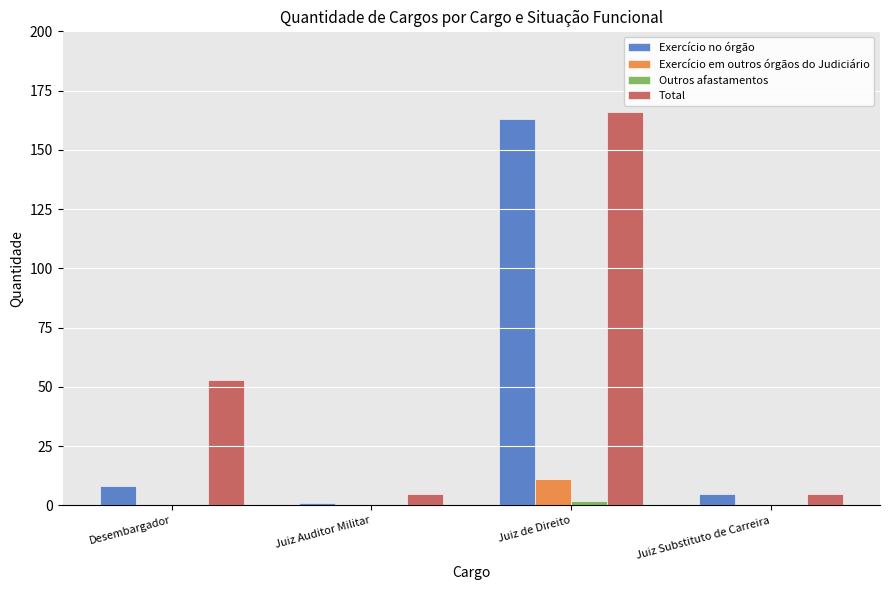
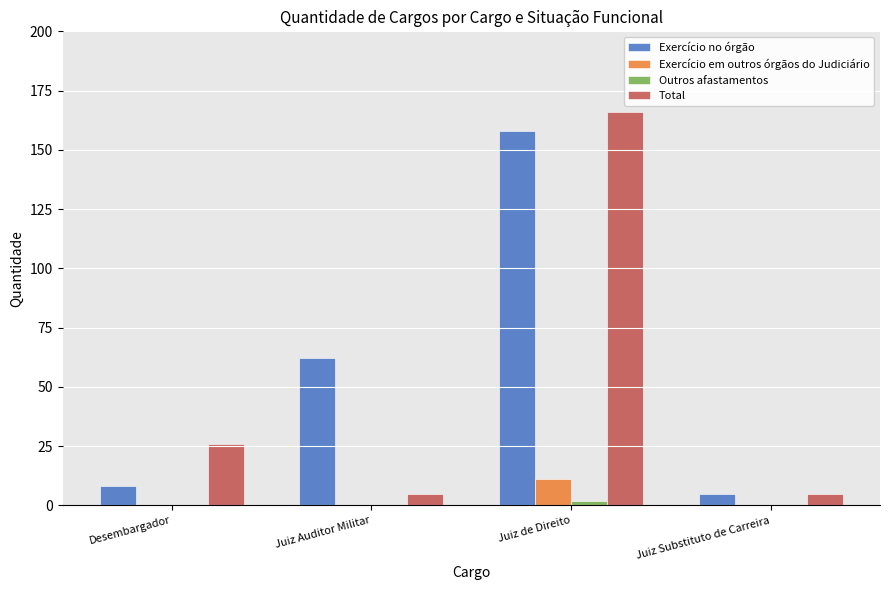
Total, Desembargador: 53 -> 26
Exercício no órgão, Juiz Auditor Militar: 1 -> 62
Exercício no órgão, Juiz de Direito: 163 -> 158
